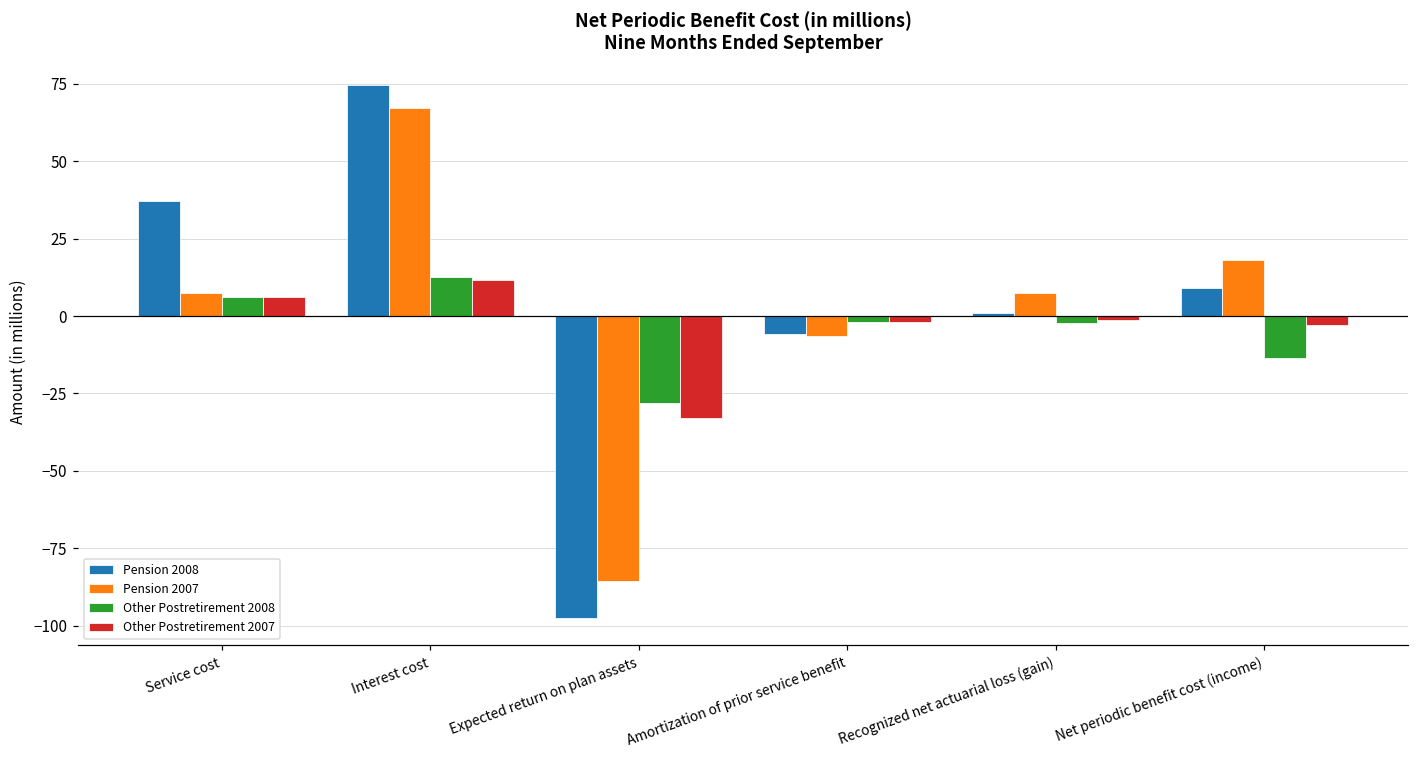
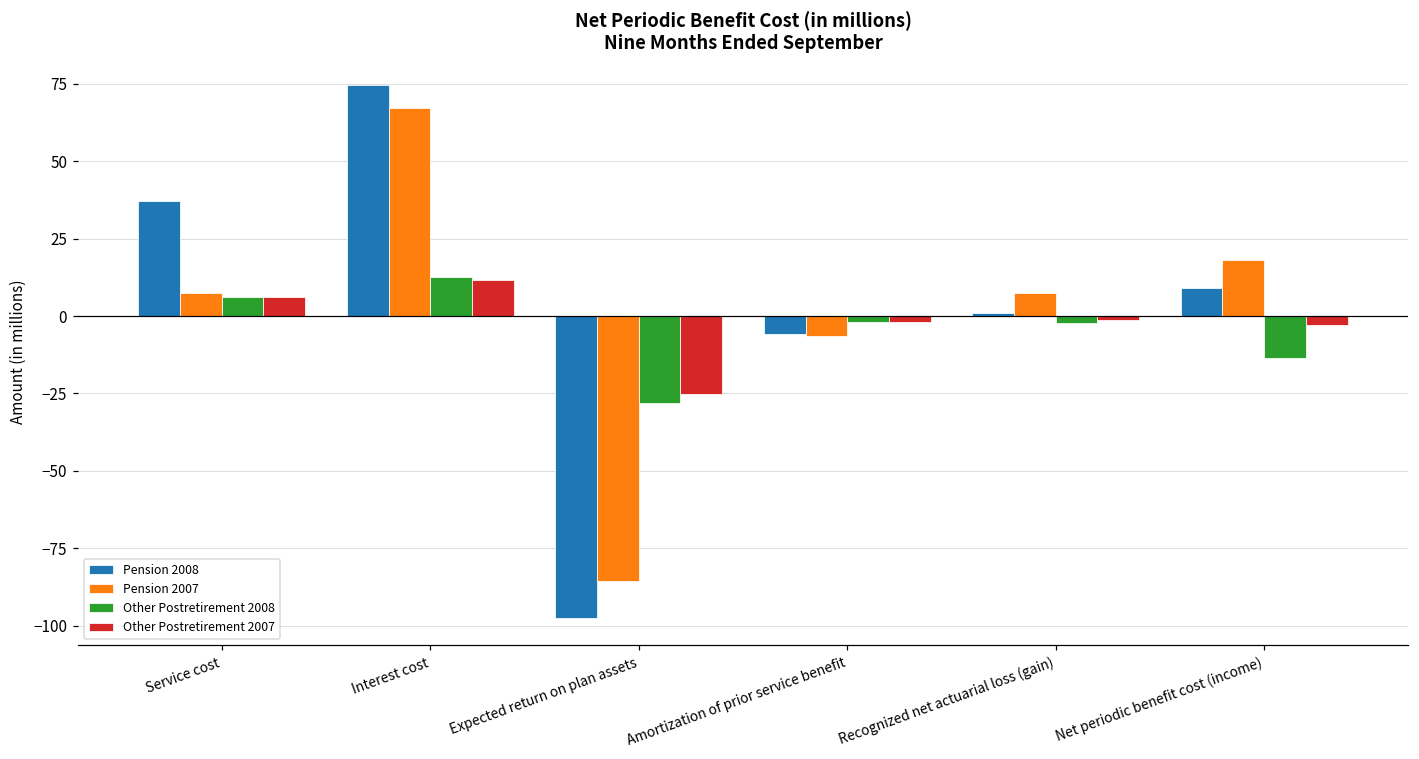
Other Postretirement 2007, Expected return on plan assets: -33 -> -25
